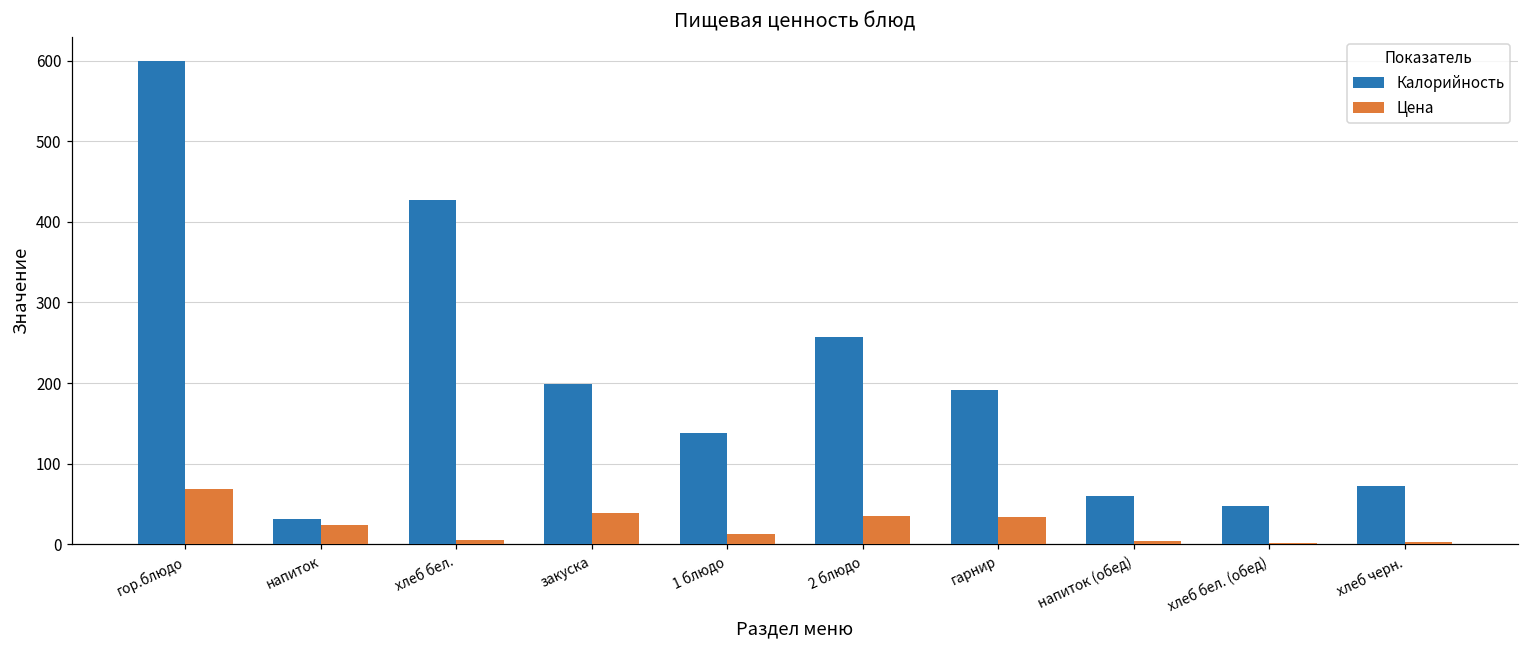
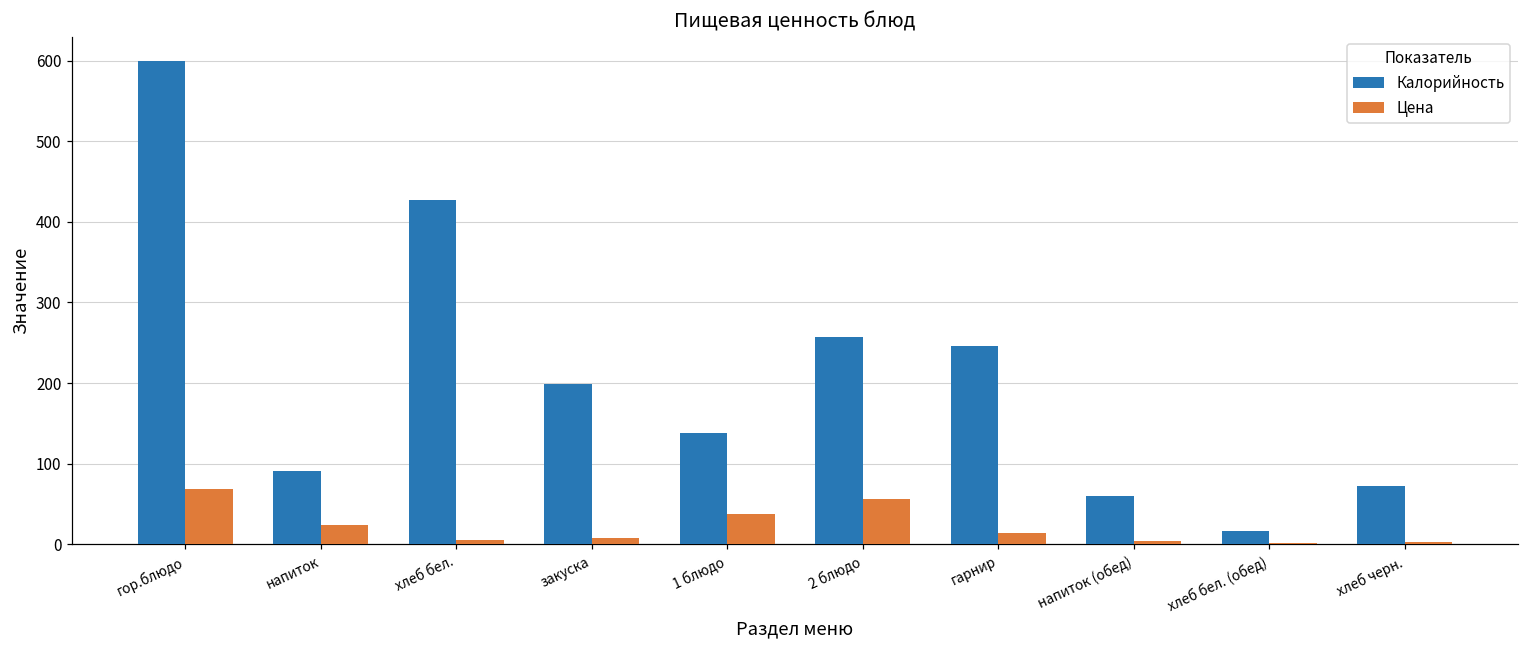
Калорийность, напиток: 30 -> 90
Цена, закуска: 40 -> 10
Цена, 1 блюдо: 10 -> 40
Цена, 2 блюдо: 30 -> 60
Калорийность, гарнир: 190 -> 250
Цена, гарнир: 30 -> 10
Калорийность, хлеб бел. (обед): 50 -> 20
